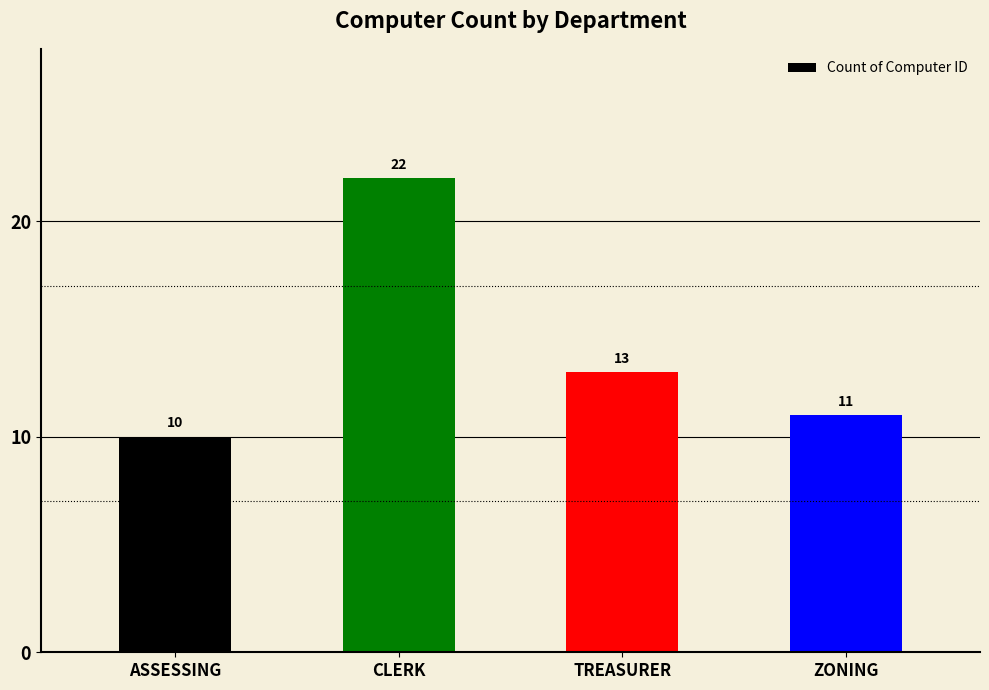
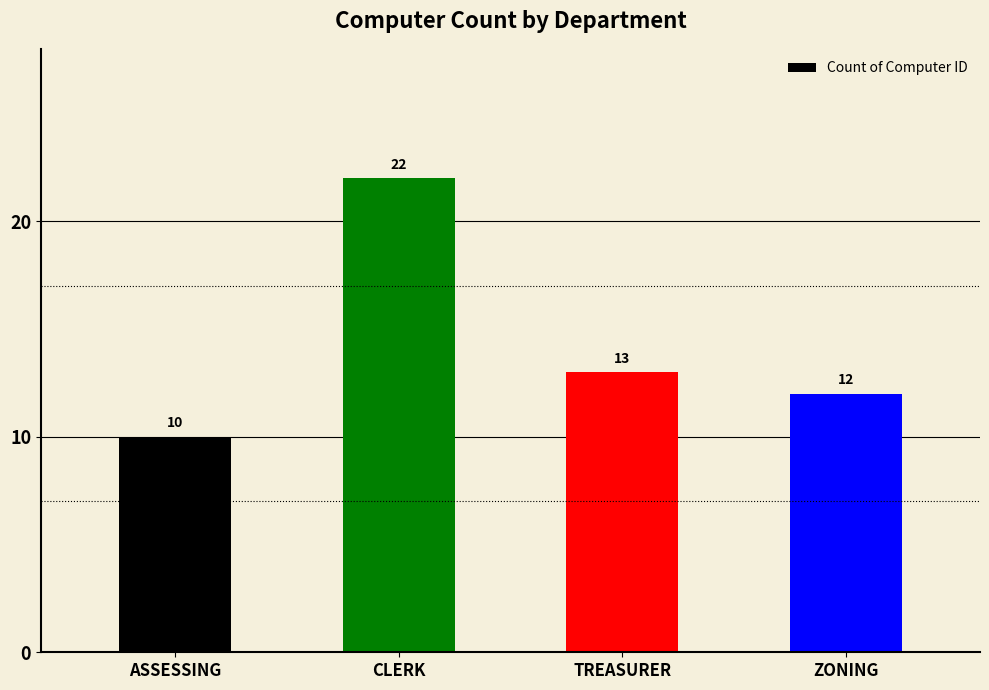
ZONING: 11 -> 12
